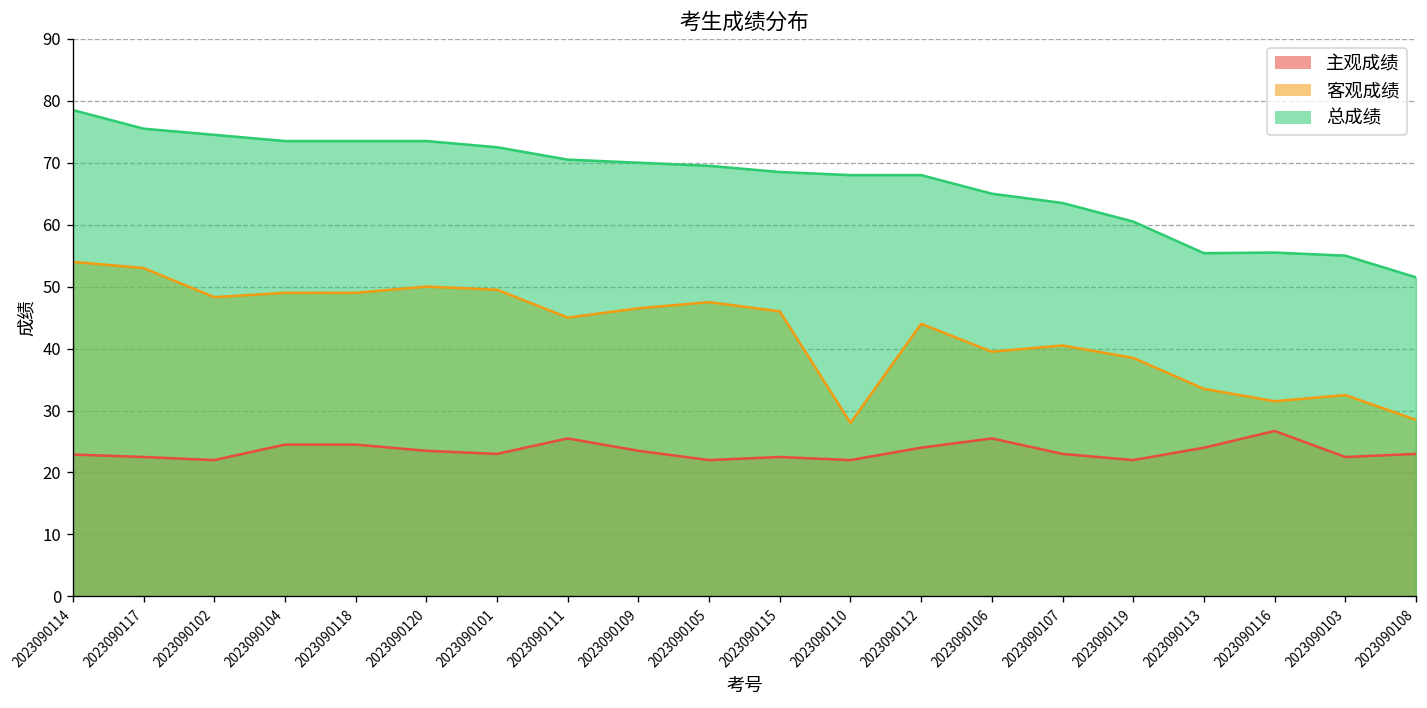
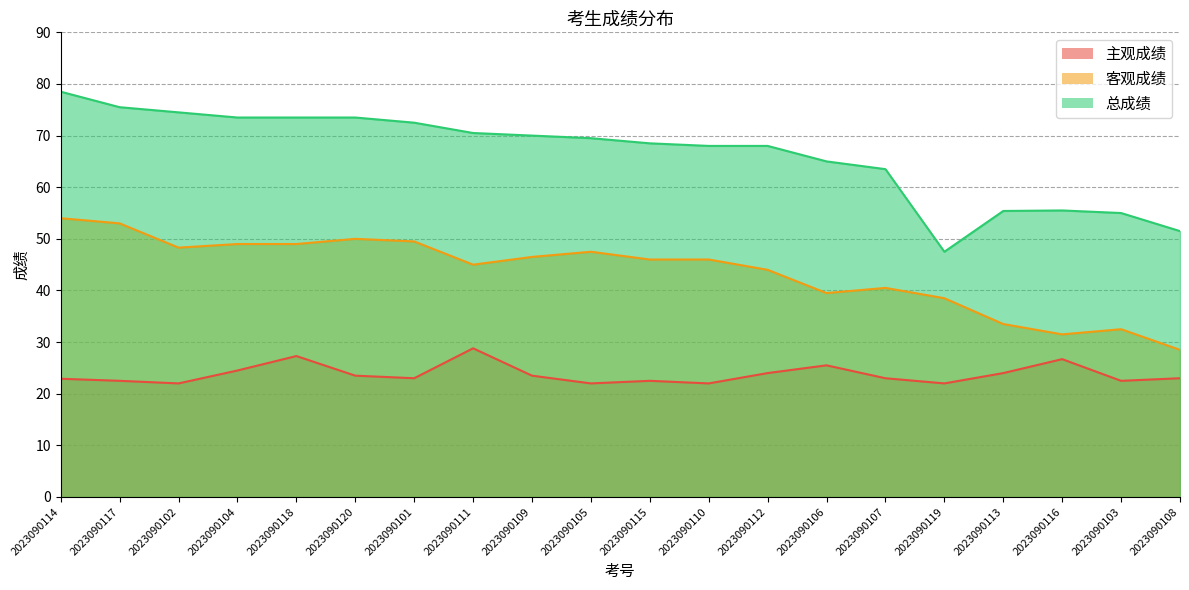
主观成绩, 2023090118: 25 -> 27
主观成绩, 2023090111: 26 -> 29
客观成绩, 2023090110: 28 -> 46
总成绩, 2023090119: 61 -> 48
